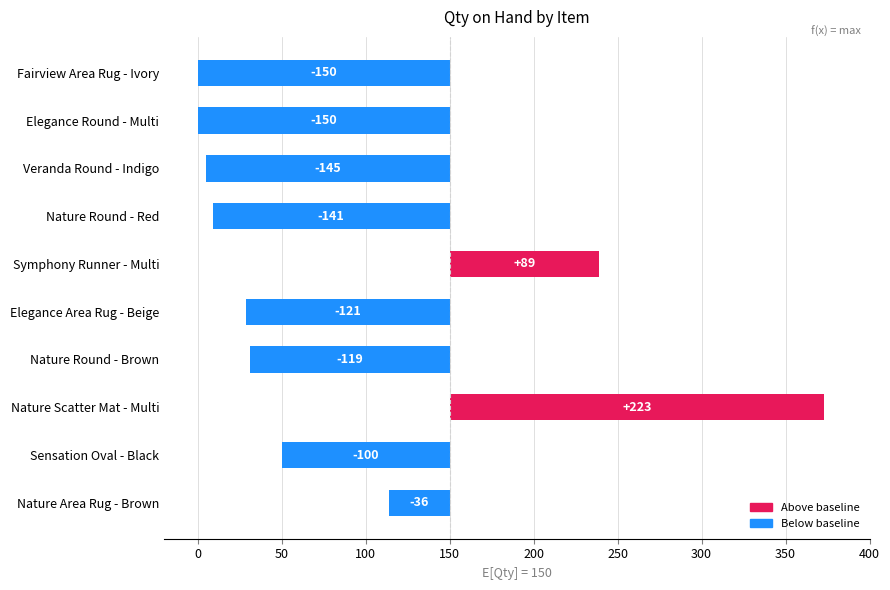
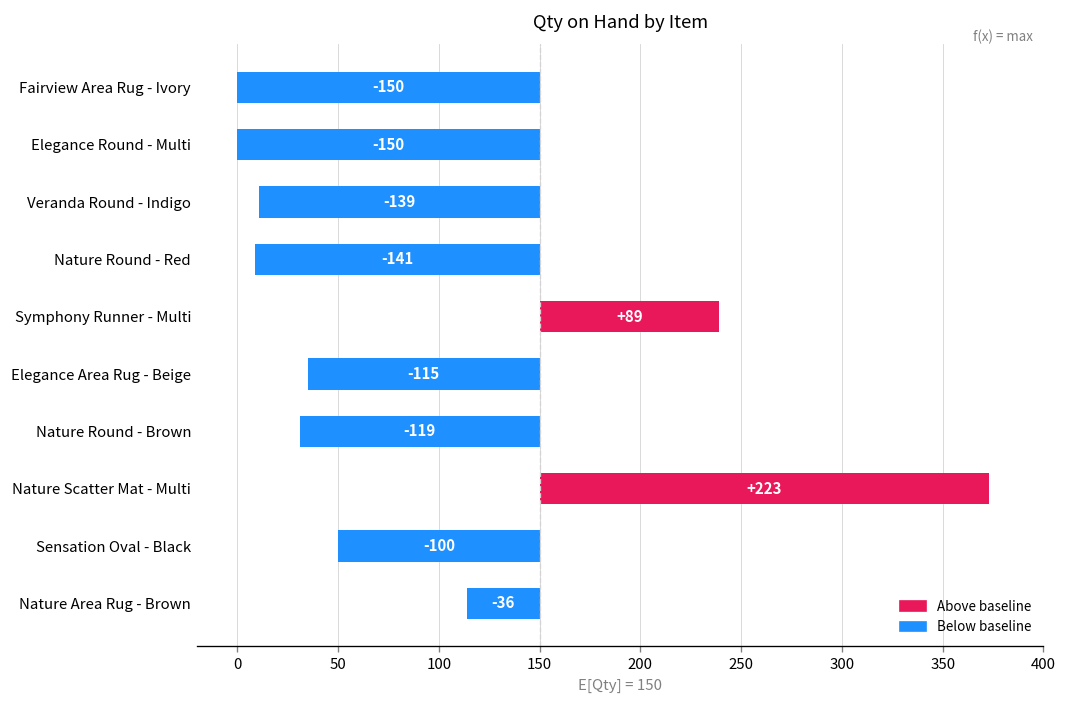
Veranda Round - Indigo: -145 -> -139
Elegance Area Rug - Beige: -121 -> -115
